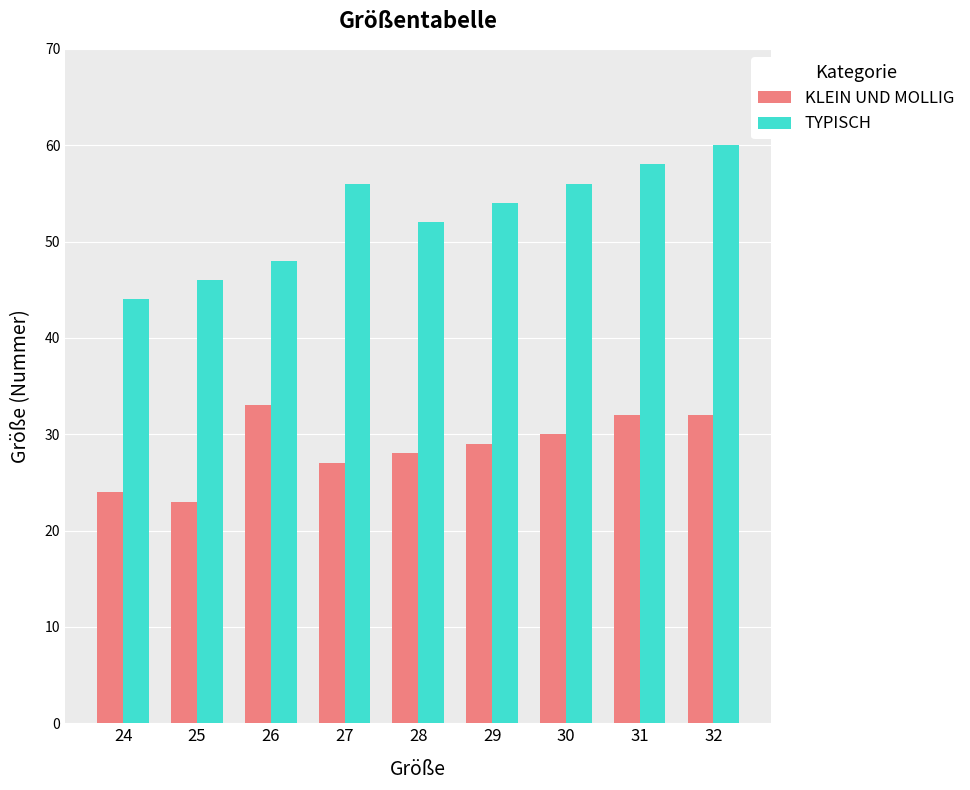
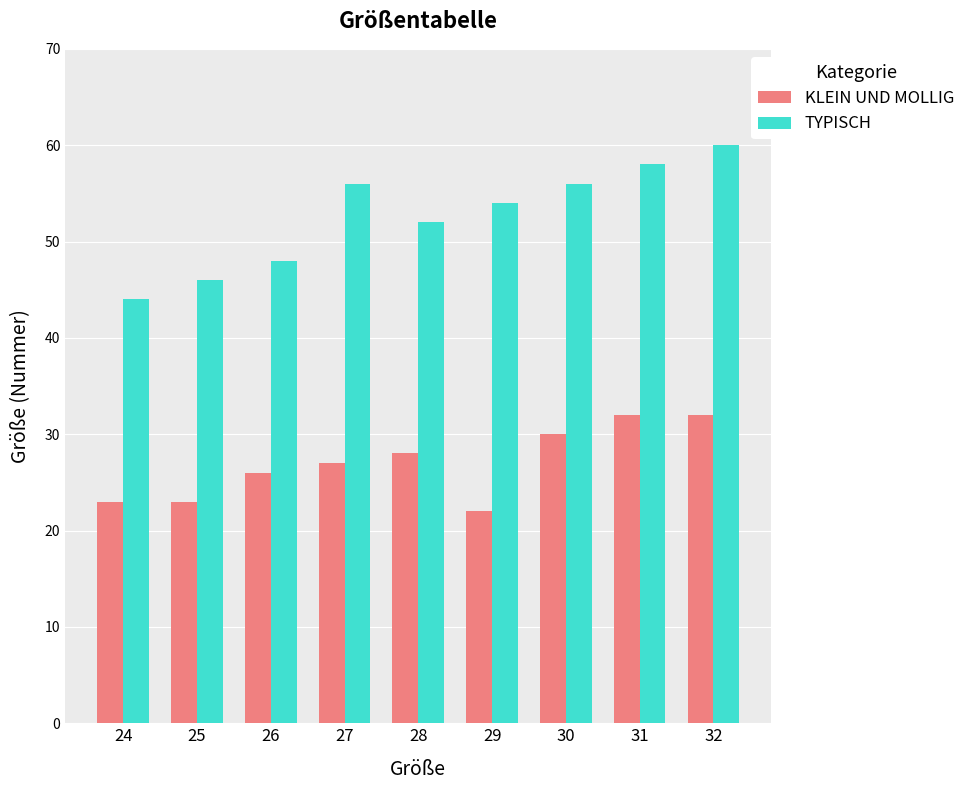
KLEIN UND MOLLIG, 24: 24 -> 23
KLEIN UND MOLLIG, 26: 33 -> 26
KLEIN UND MOLLIG, 29: 29 -> 22
